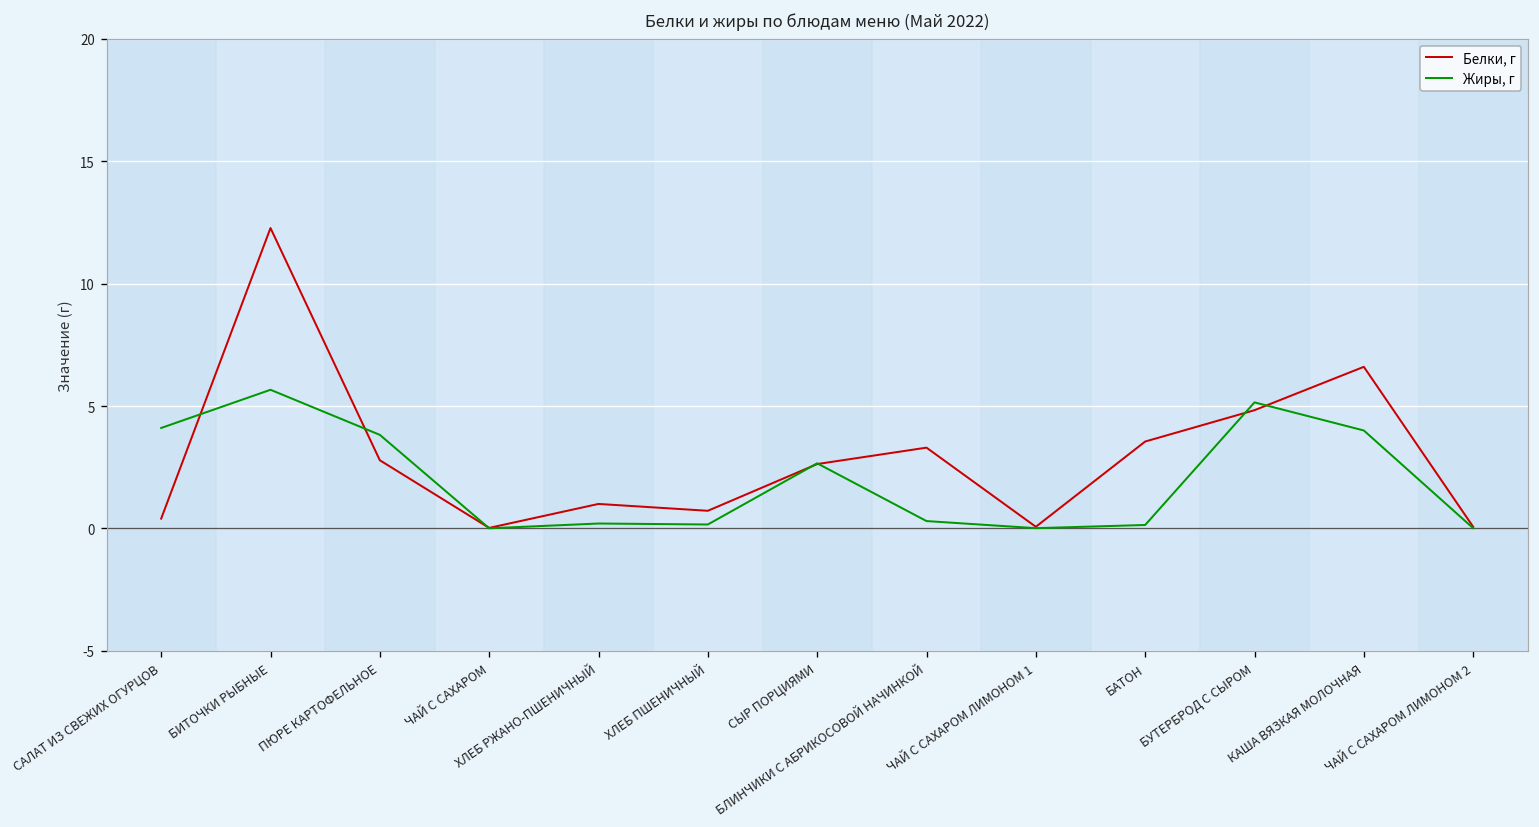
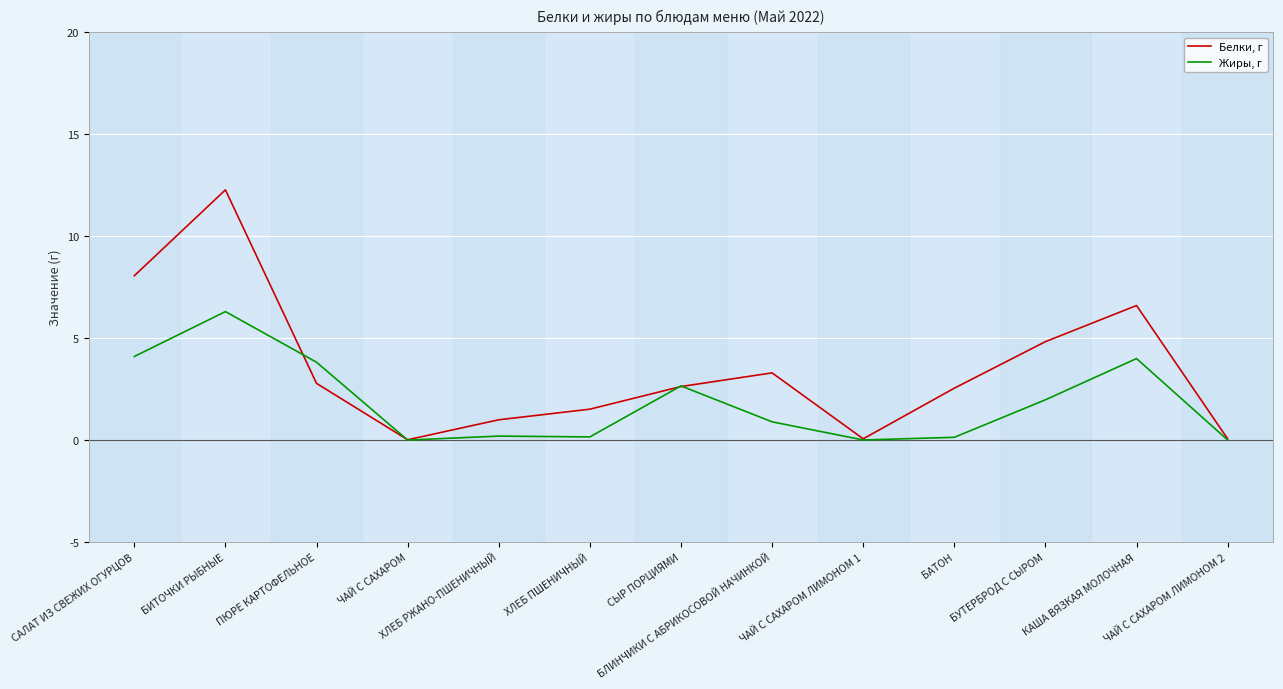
Белки, г, САЛАТ ИЗ СВЕЖИХ ОГУРЦОВ: 0.4 -> 8.1
Жиры, г, БИТОЧКИ РЫБНЫЕ: 5.7 -> 6.3
Белки, г, ХЛЕБ ПШЕНИЧНЫЙ: 0.7 -> 1.5
Жиры, г, БЛИНЧИКИ С АБРИКОСОВОЙ НАЧИНКОЙ: 0.3 -> 0.9
Белки, г, БАТОН: 3.6 -> 2.6
Жиры, г, БУТЕРБРОД С СЫРОМ: 5.2 -> 2.0
